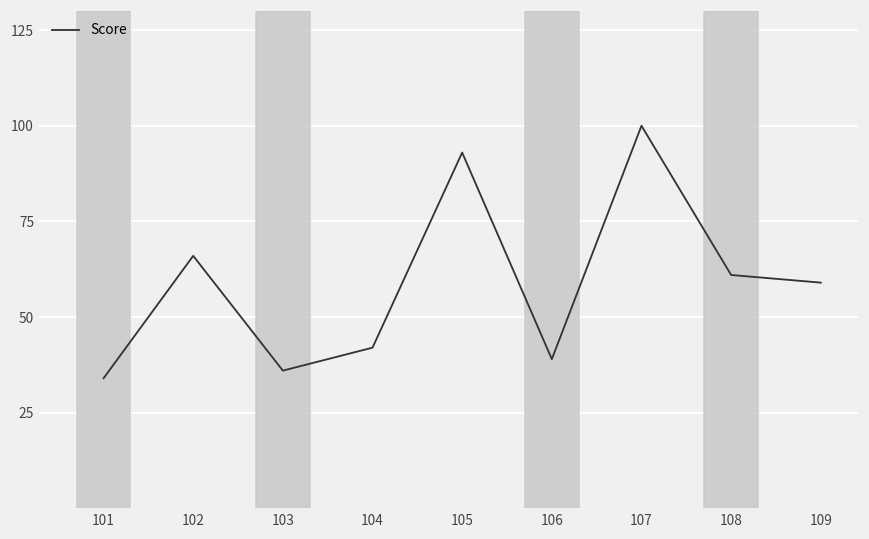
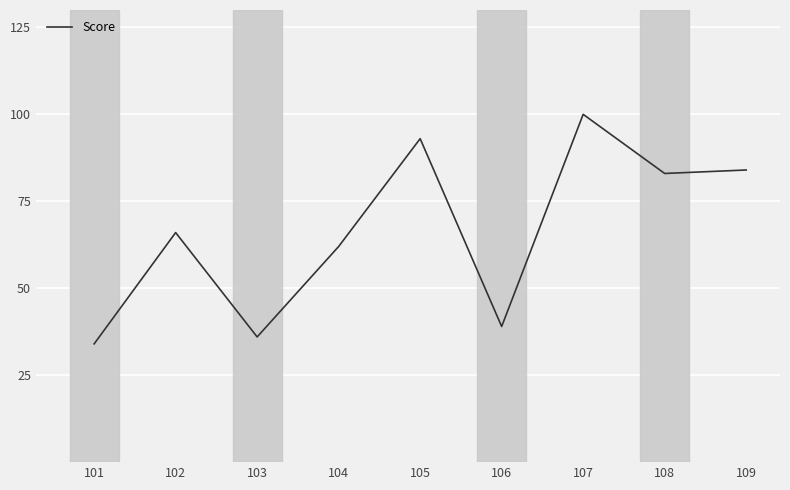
104: 42 -> 62
108: 61 -> 83
109: 59 -> 84
